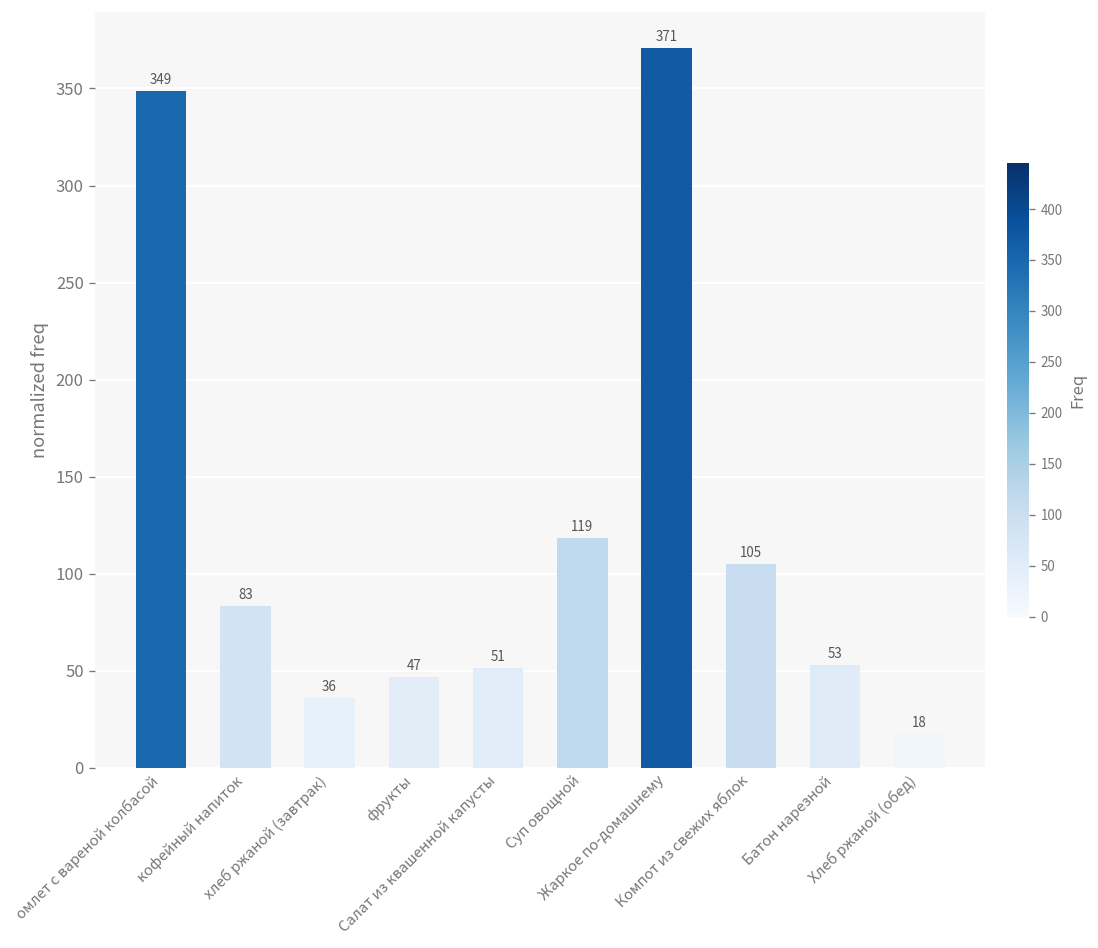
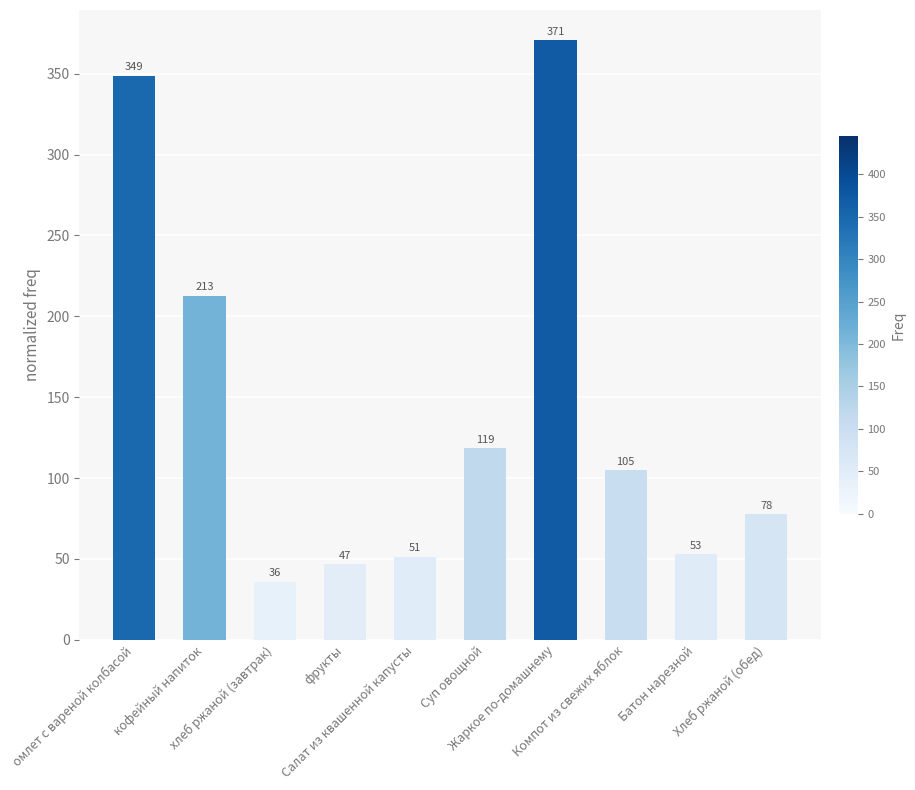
кофейный напиток: 83 -> 213
Хлеб ржаной (обед): 18 -> 78
